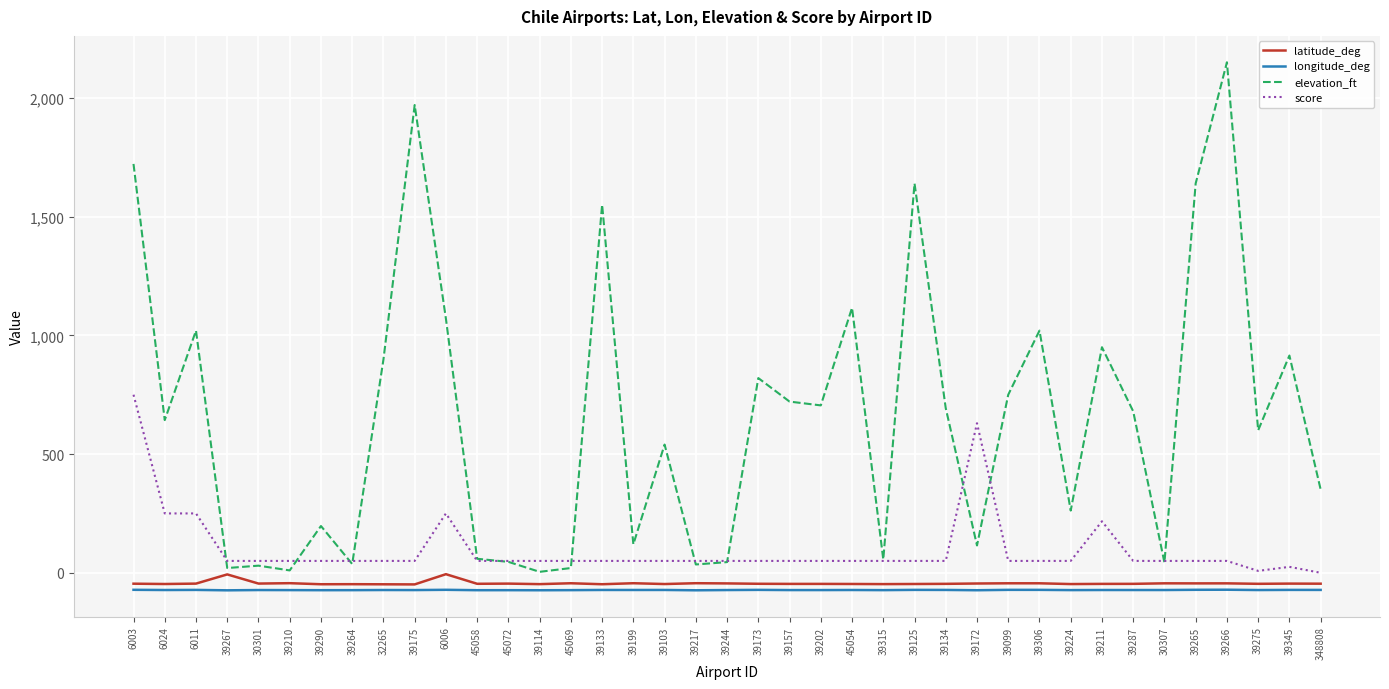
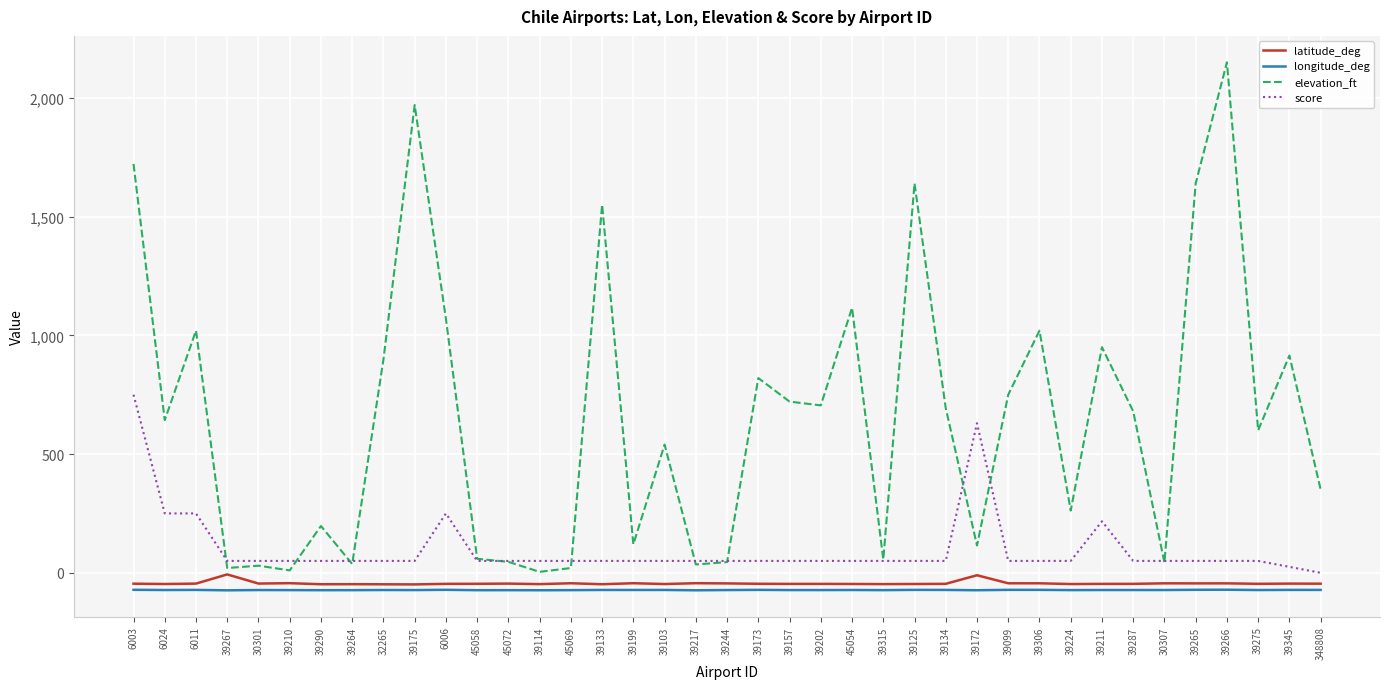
latitude_deg, 6006: -10 -> -50
latitude_deg, 39172: -50 -> -10
score, 39275: 10 -> 50
